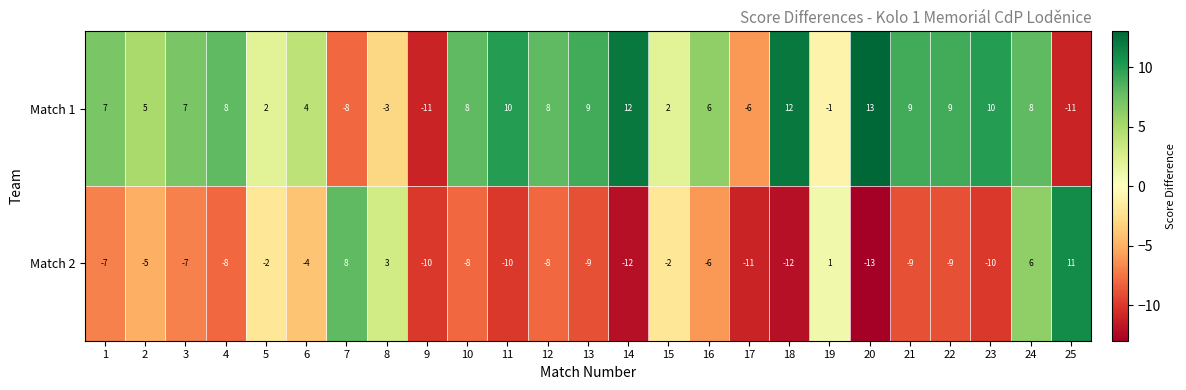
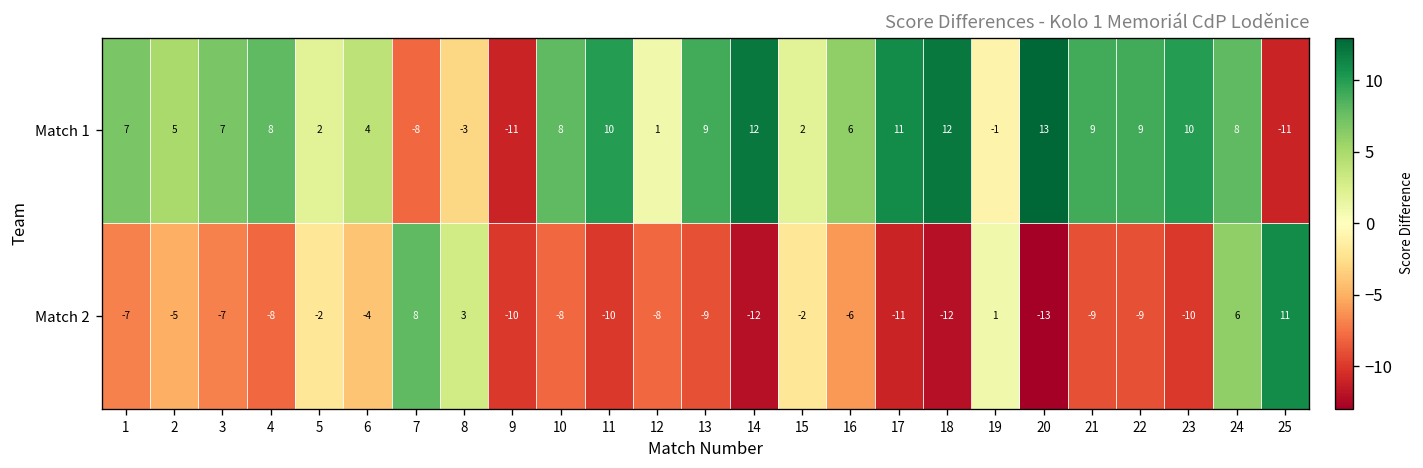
Match 1, 12: 8 -> 1
Match 1, 17: -6 -> 11
